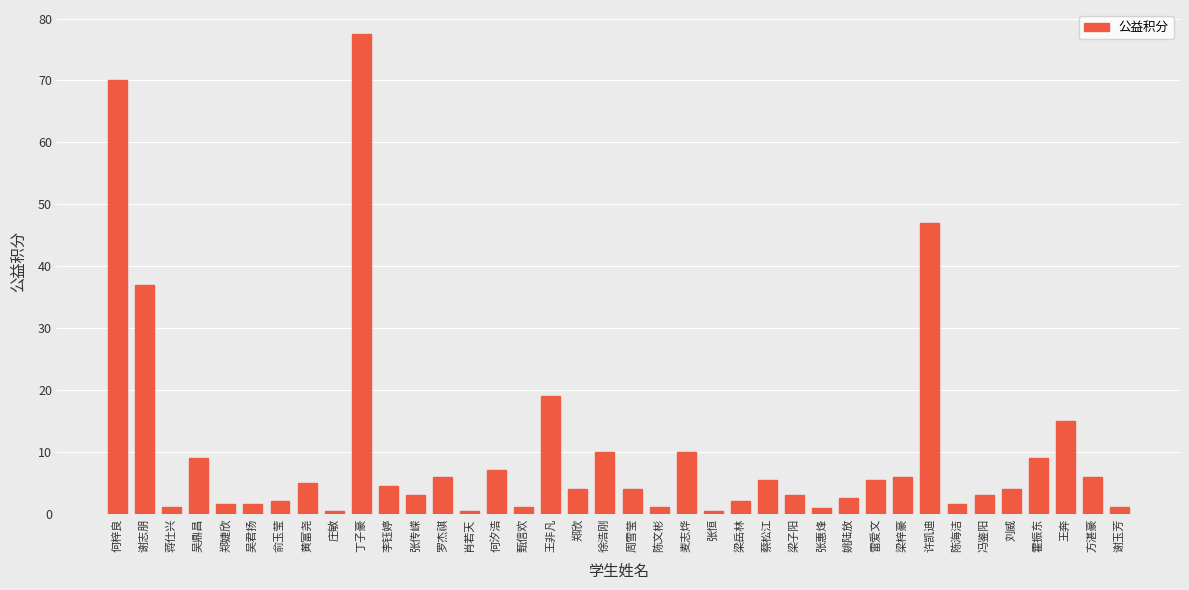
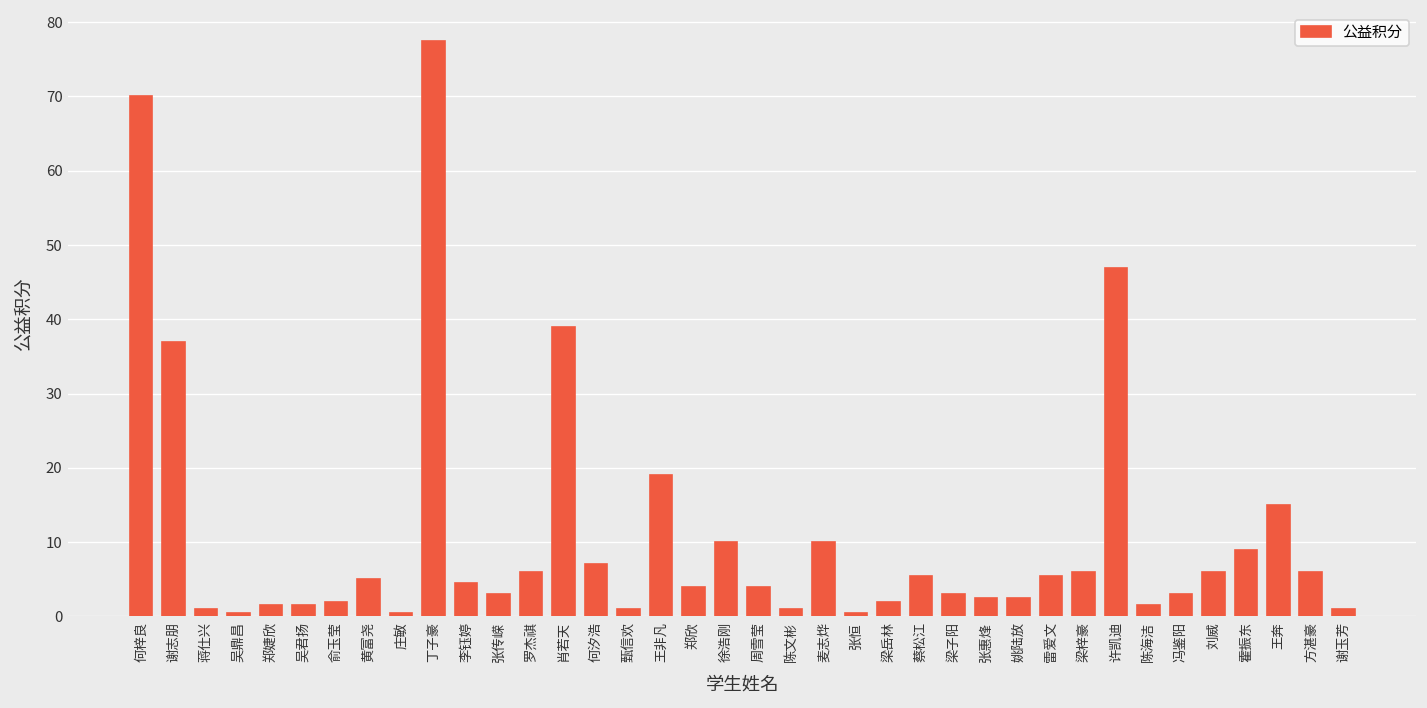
吴鼎昌: 9 -> 1
肖若天: 1 -> 39
张惠烽: 1 -> 3
刘威: 4 -> 6
